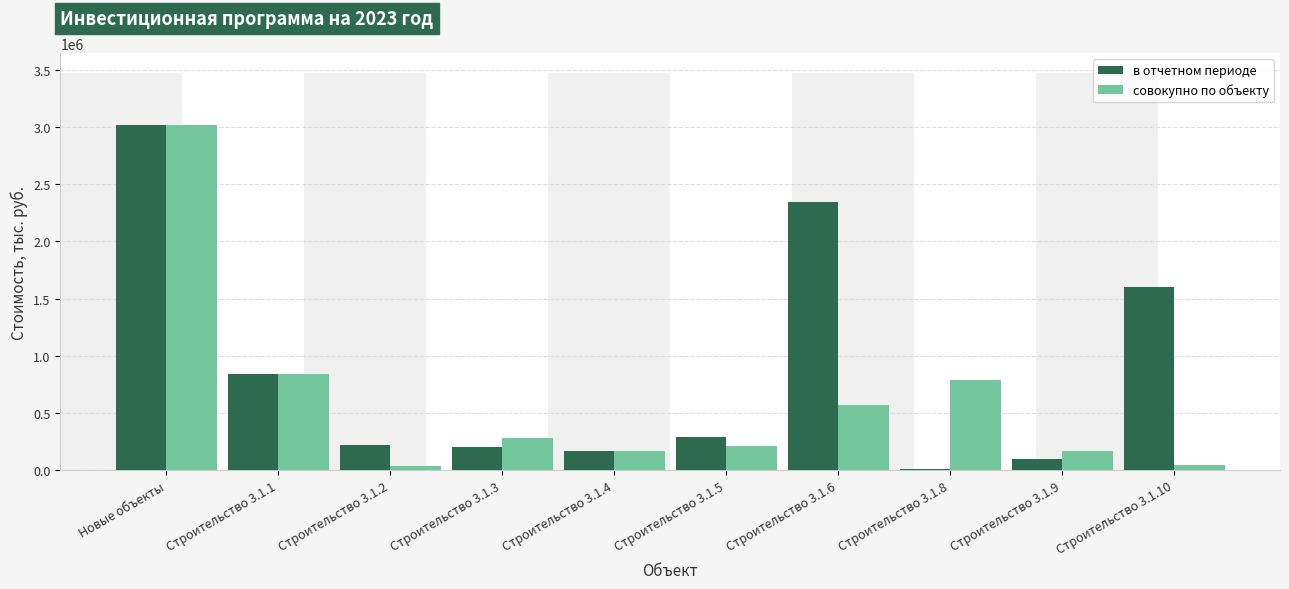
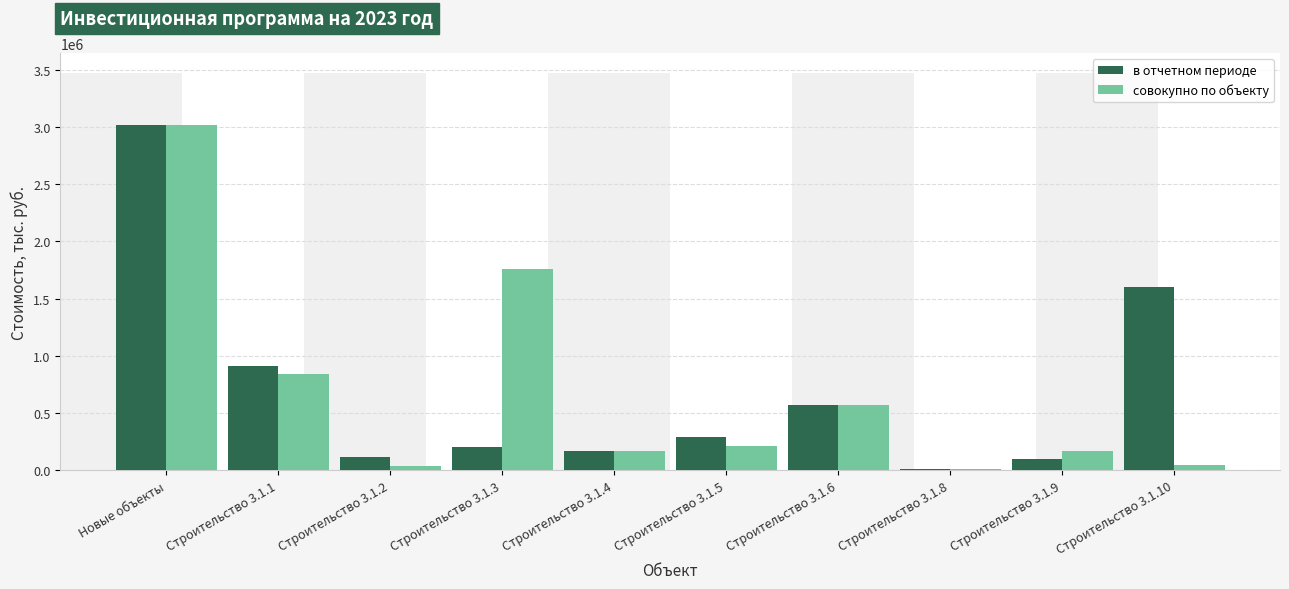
в отчетном периоде, Строительство 3.1.1: 840000 -> 910000
в отчетном периоде, Строительство 3.1.2: 220000 -> 120000
совокупно по объекту, Строительство 3.1.3: 280000 -> 1760000
в отчетном периоде, Строительство 3.1.6: 2340000 -> 570000
совокупно по объекту, Строительство 3.1.8: 780000 -> 10000
